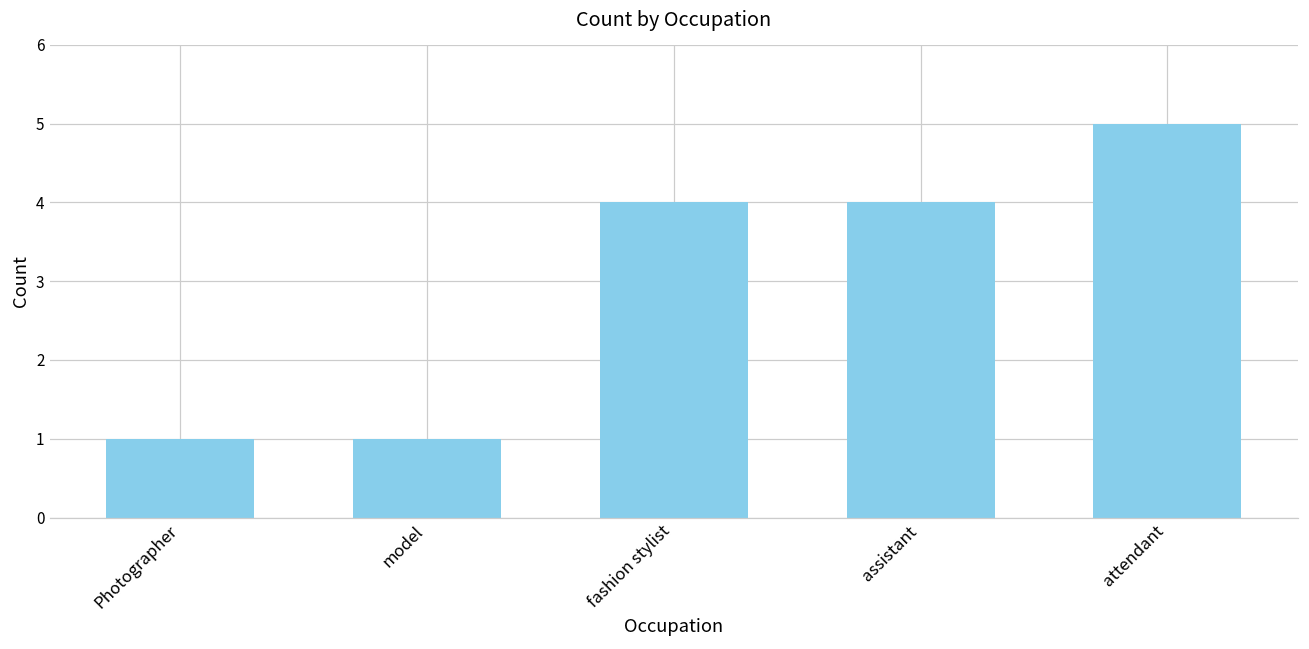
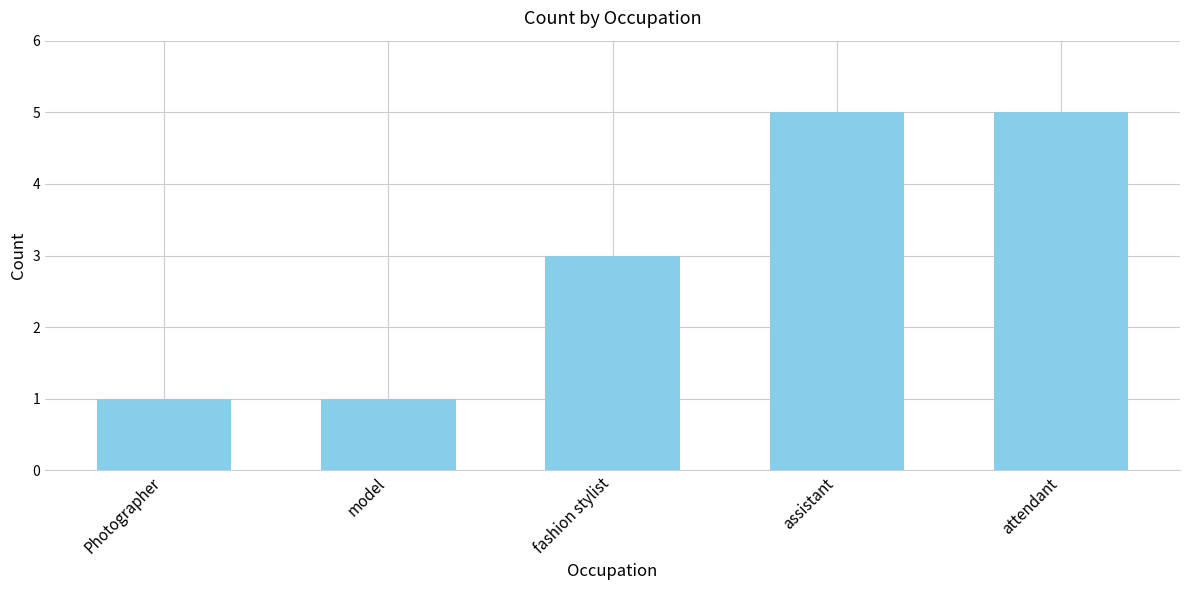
fashion stylist: 4 -> 3
assistant: 4 -> 5
